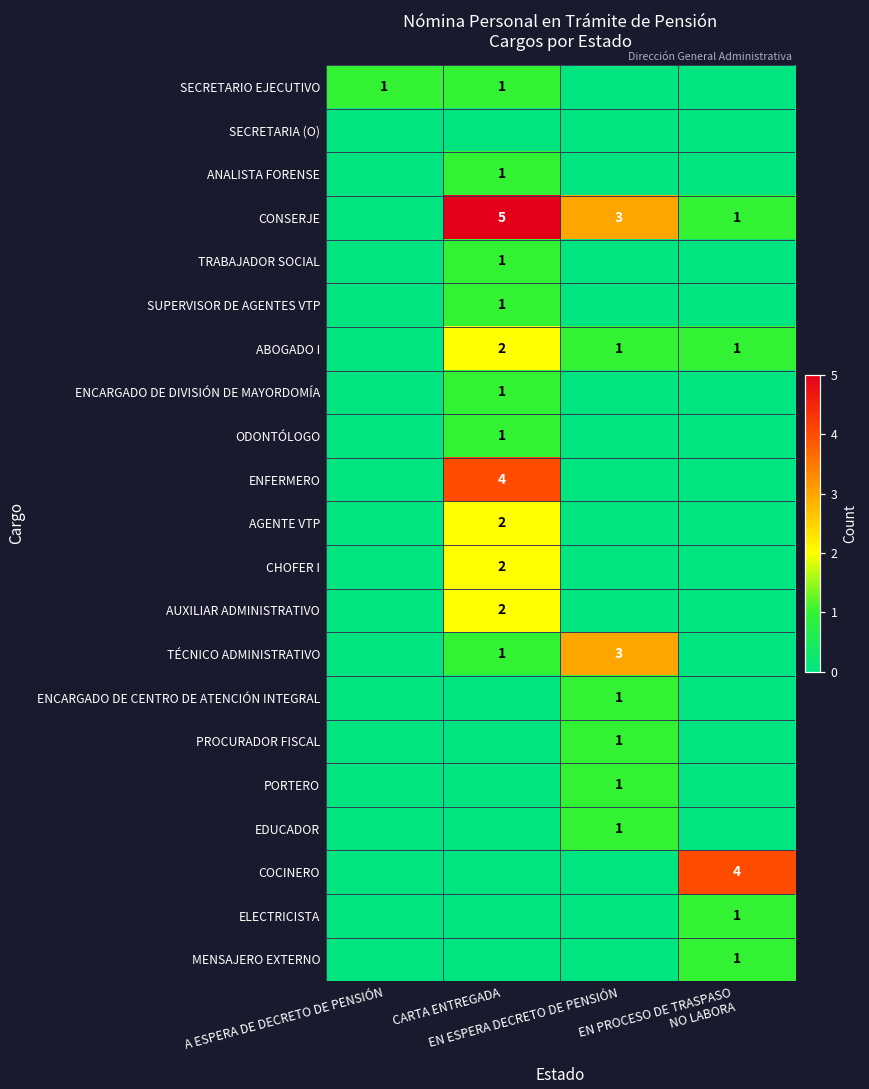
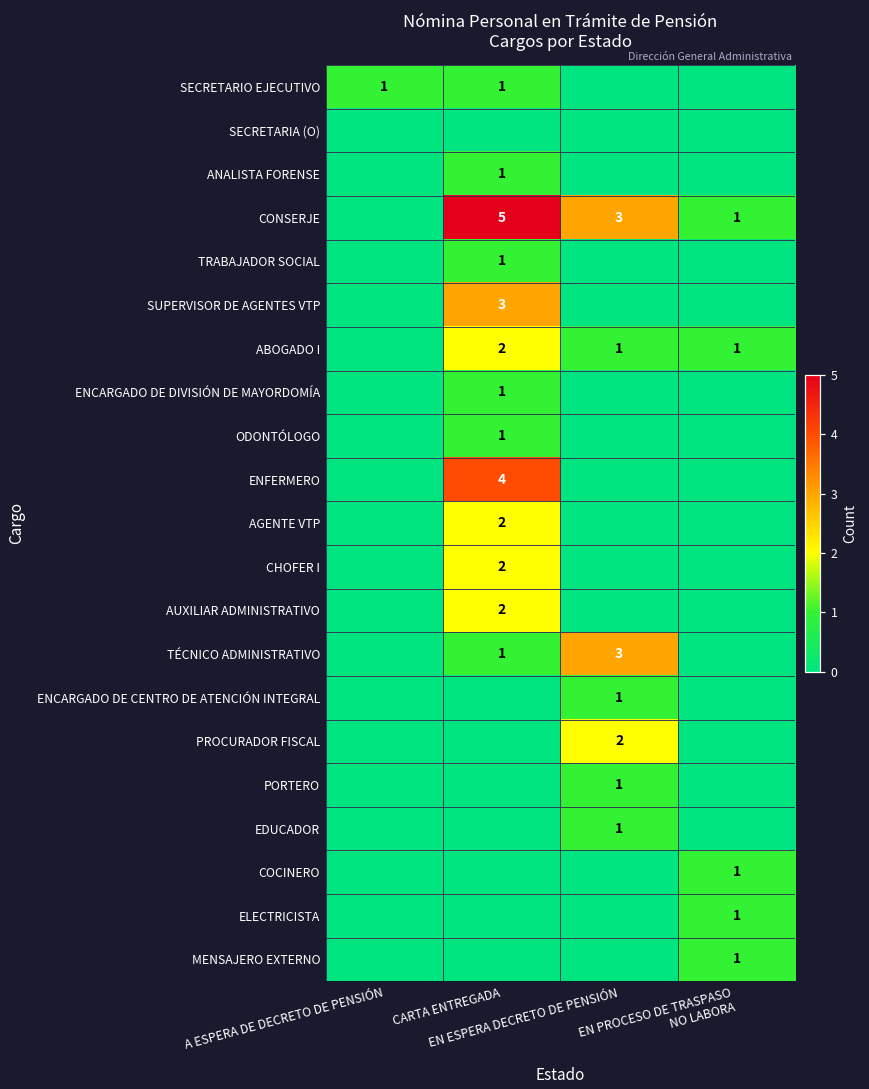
SUPERVISOR DE AGENTES VTP, CARTA ENTREGADA: 1 -> 3
PROCURADOR FISCAL, EN ESPERA DECRETO DE PENSIÓN: 1 -> 2
COCINERO, EN PROCESO DE TRASPASO NO LABORA: 4 -> 1
